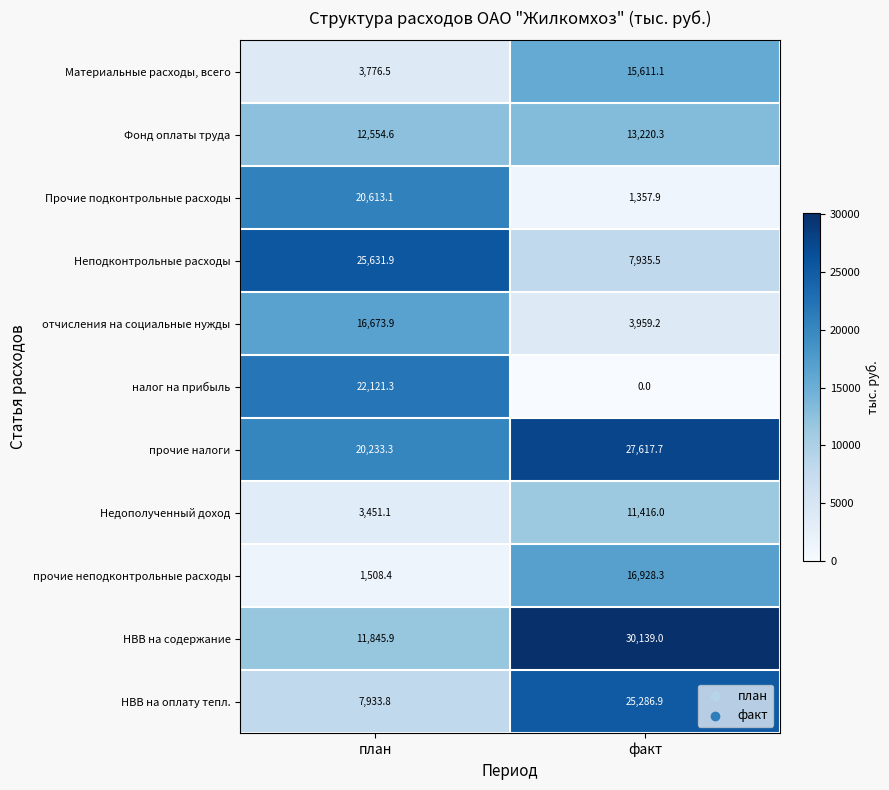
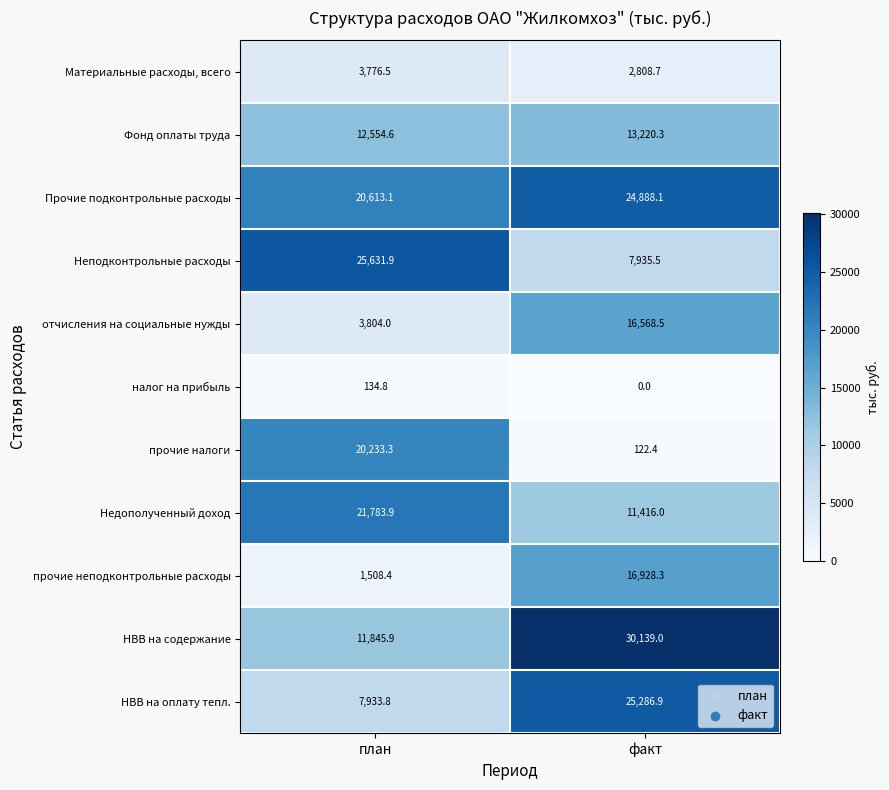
Материальные расходы, всего, факт: 15,611.1 -> 2,808.7
Прочие подконтрольные расходы, факт: 1,357.9 -> 24,888.1
отчисления на социальные нужды, план: 16,673.9 -> 3,804.0
отчисления на социальные нужды, факт: 3,959.2 -> 16,568.5
налог на прибыль, план: 22,121.3 -> 134.8
прочие налоги, факт: 27,617.7 -> 122.4
Недополученный доход, план: 3,451.1 -> 21,783.9
